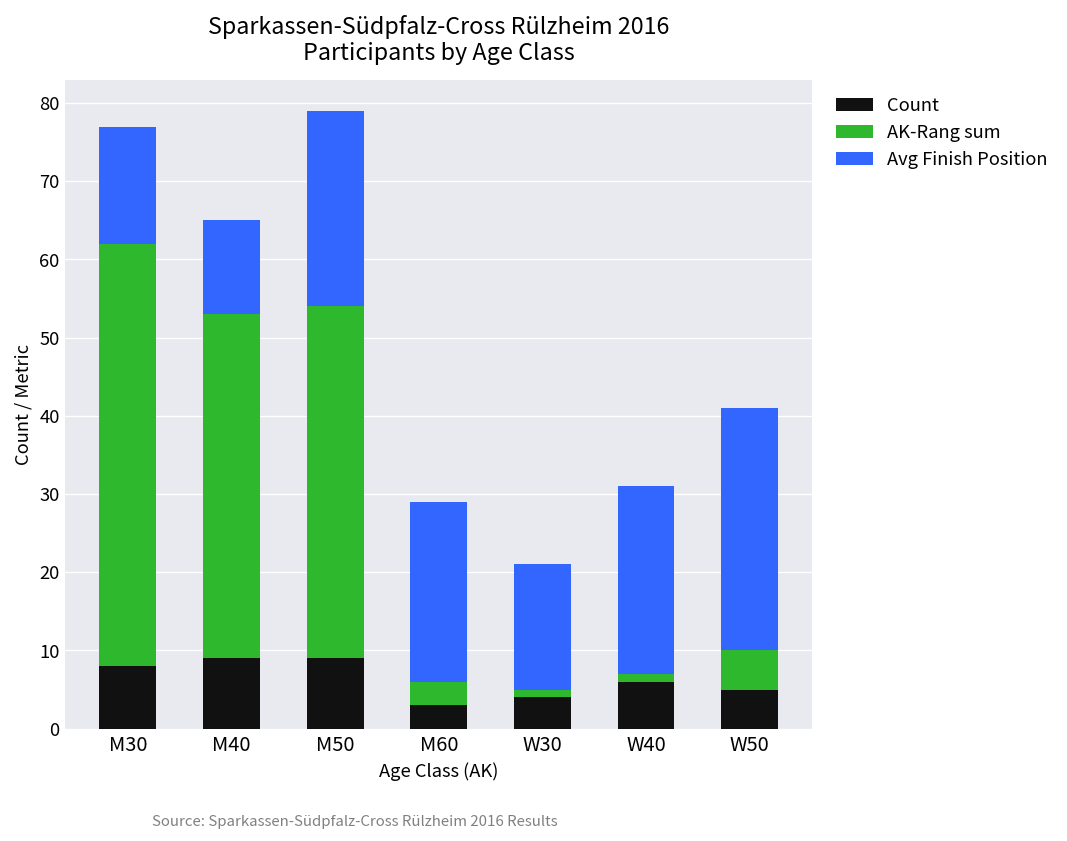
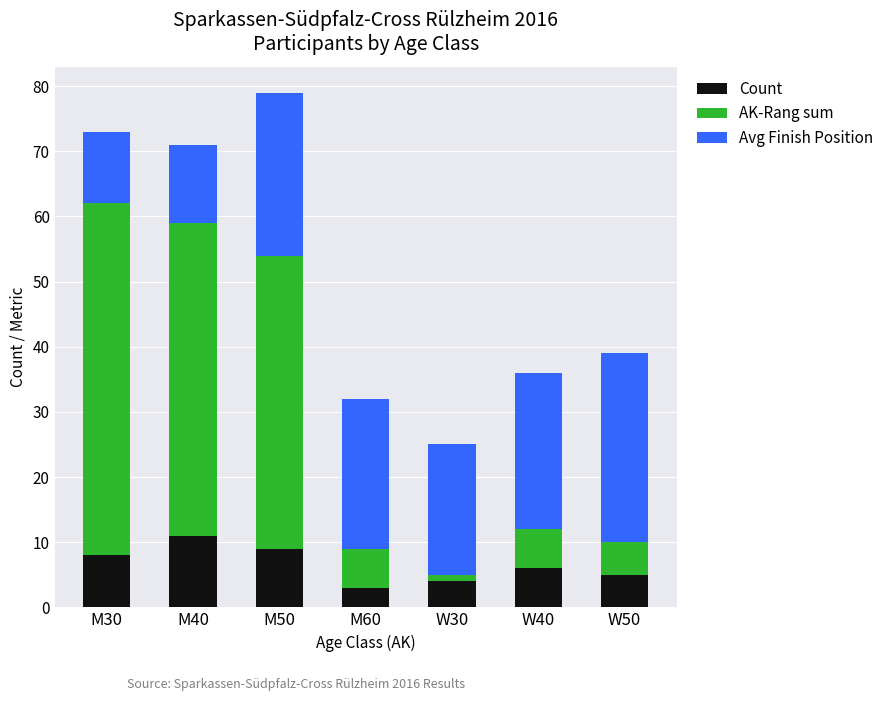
Avg Finish Position, M30: 15 -> 11
Count, M40: 9 -> 11
AK-Rang sum, M40: 44 -> 48
AK-Rang sum, M60: 3 -> 6
Avg Finish Position, W30: 16 -> 20
AK-Rang sum, W40: 1 -> 6
Avg Finish Position, W50: 31 -> 29
